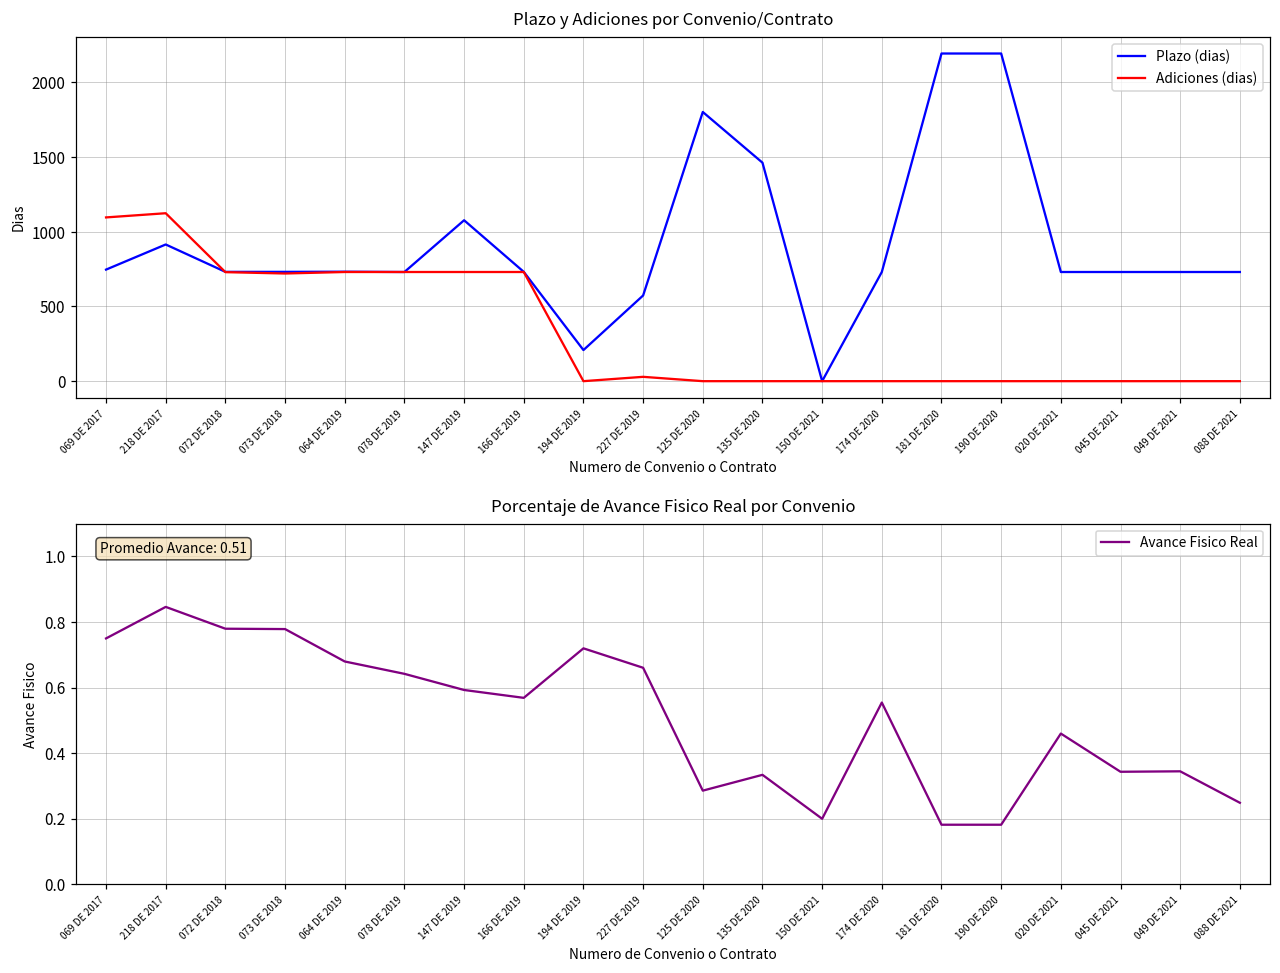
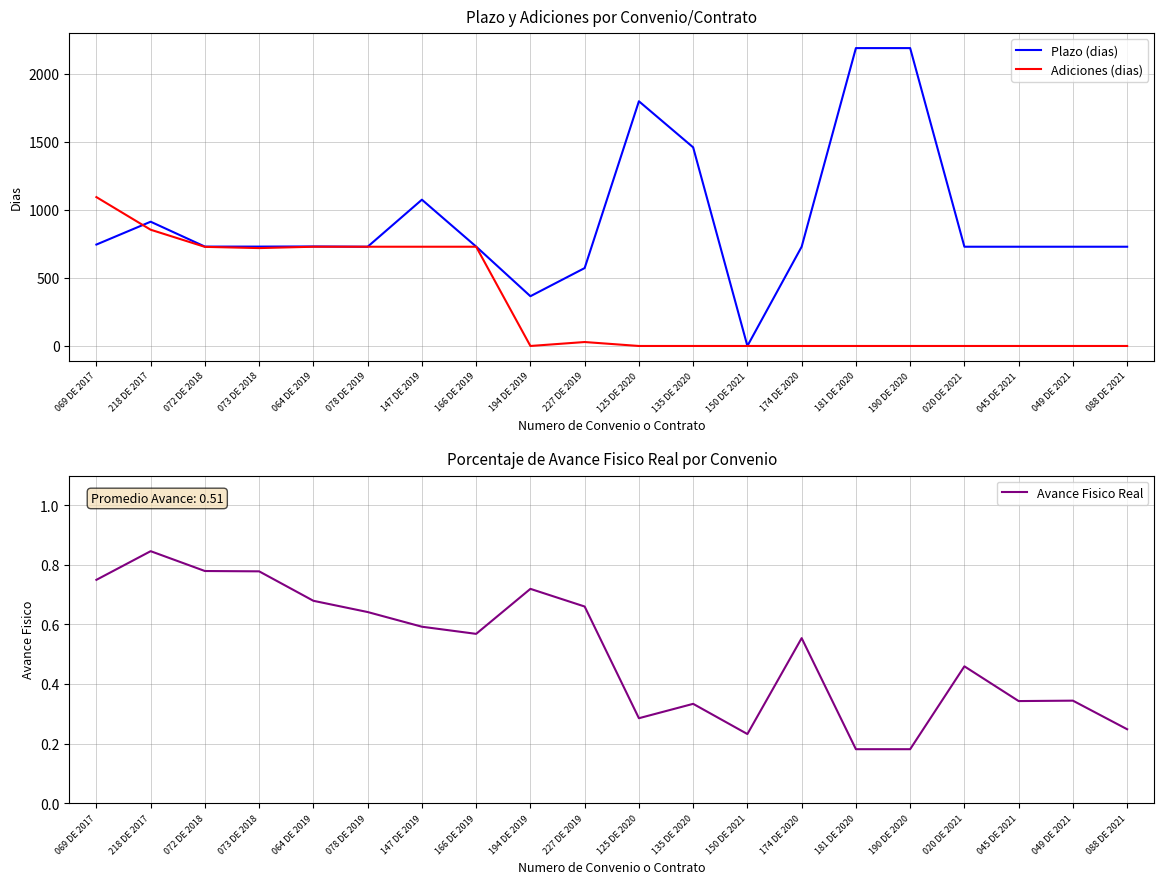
Plazo y Adiciones por Convenio/Contrato, Adiciones (dias), 218 DE 2017: 1120 -> 860
Plazo y Adiciones por Convenio/Contrato, Plazo (dias), 194 DE 2019: 210 -> 370
Porcentaje de Avance Fisico Real por Convenio, 150 DE 2021: 0.20 -> 0.23
